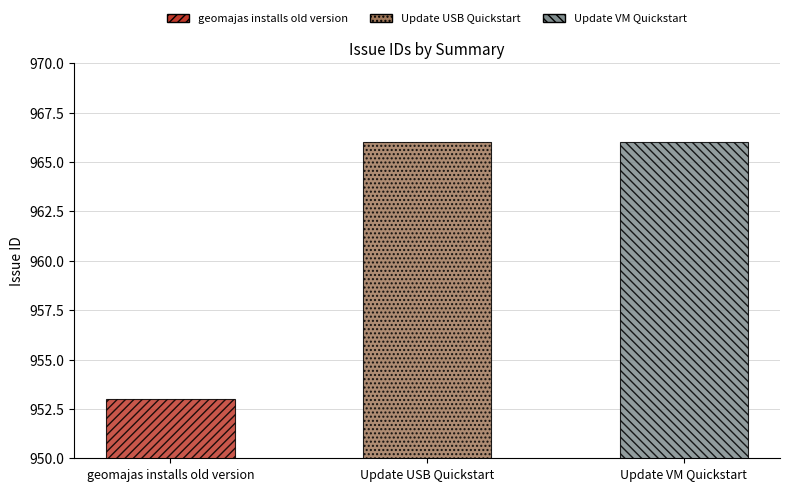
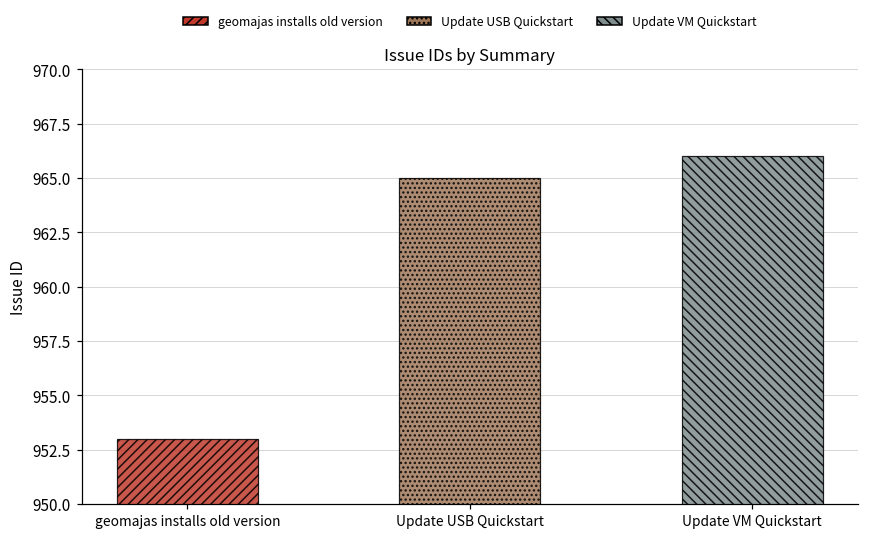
Update USB Quickstart: 966 -> 965
